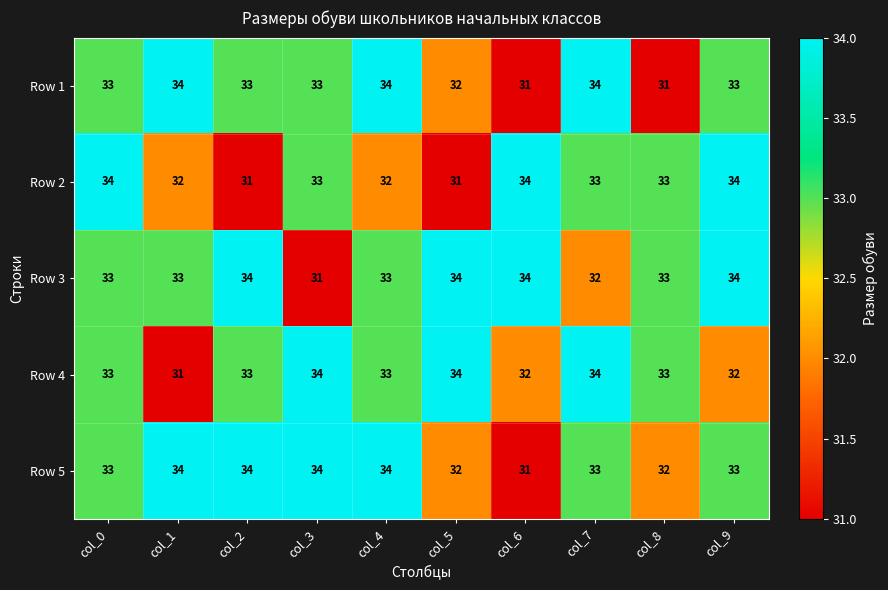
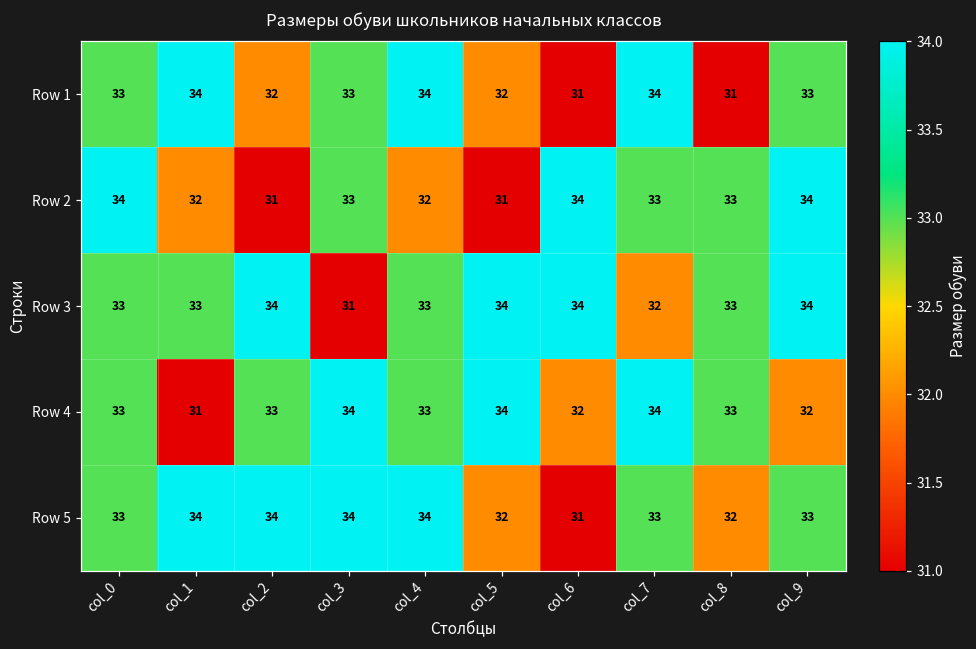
Row 1, col_2: 33 -> 32
